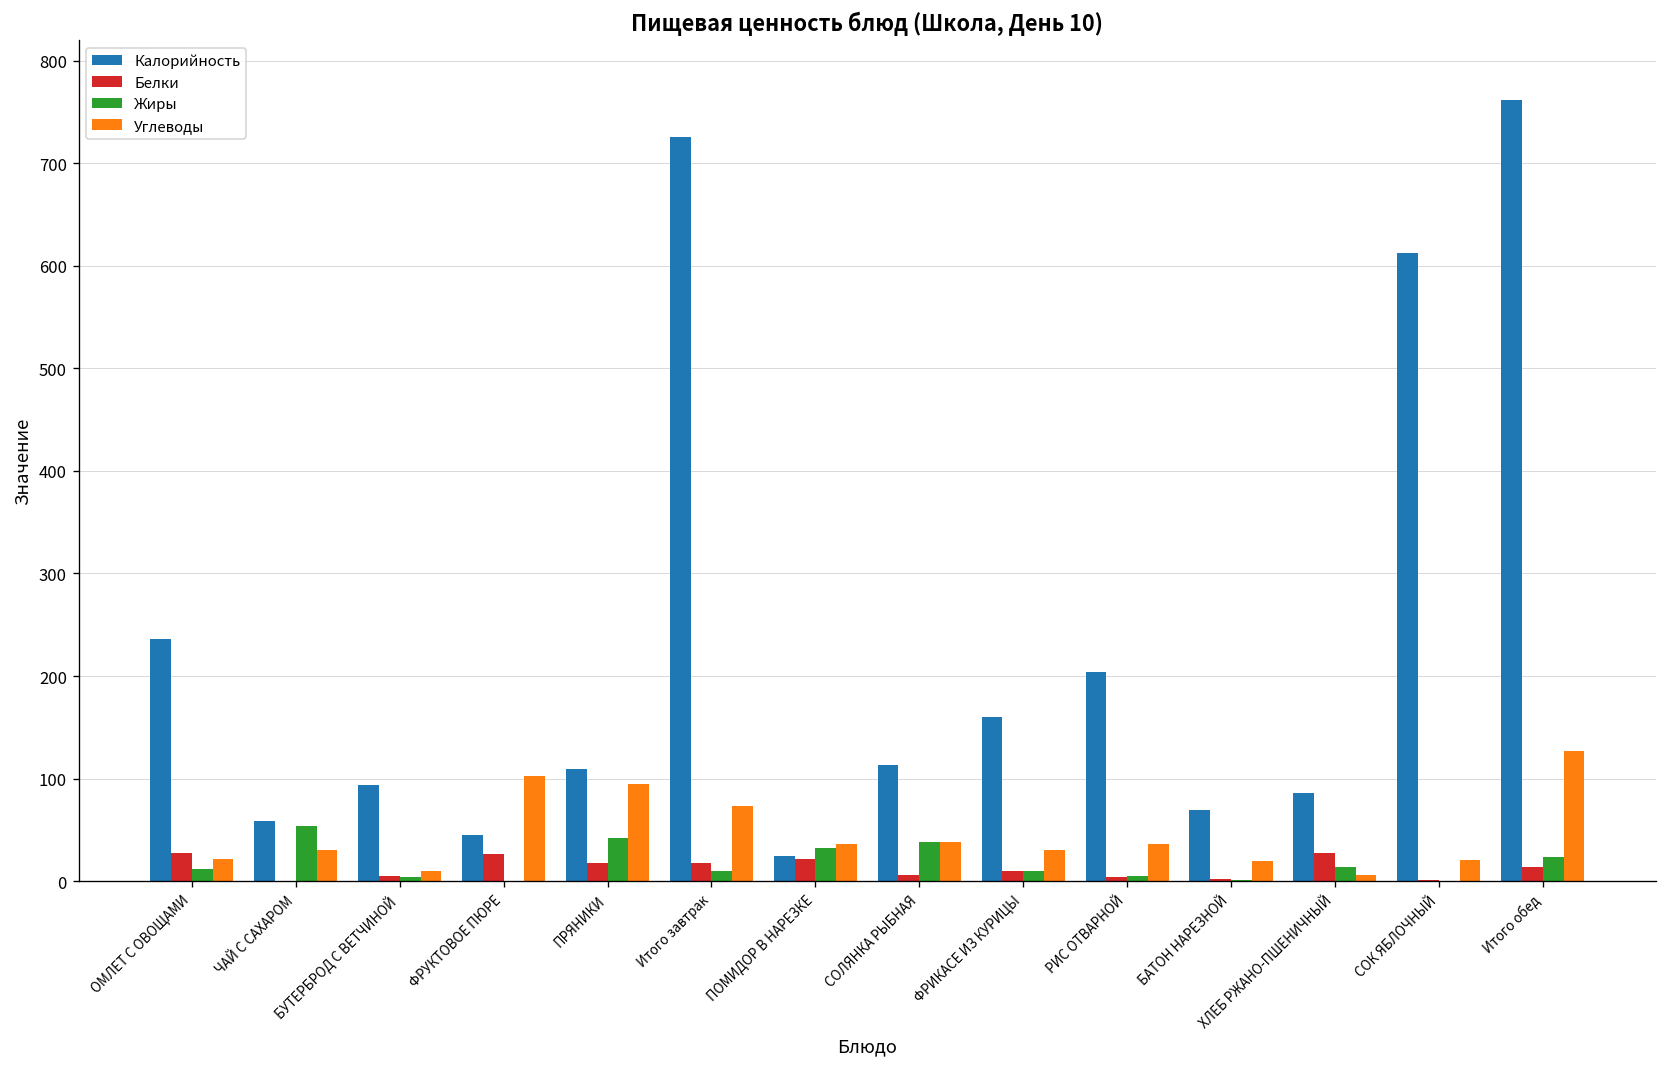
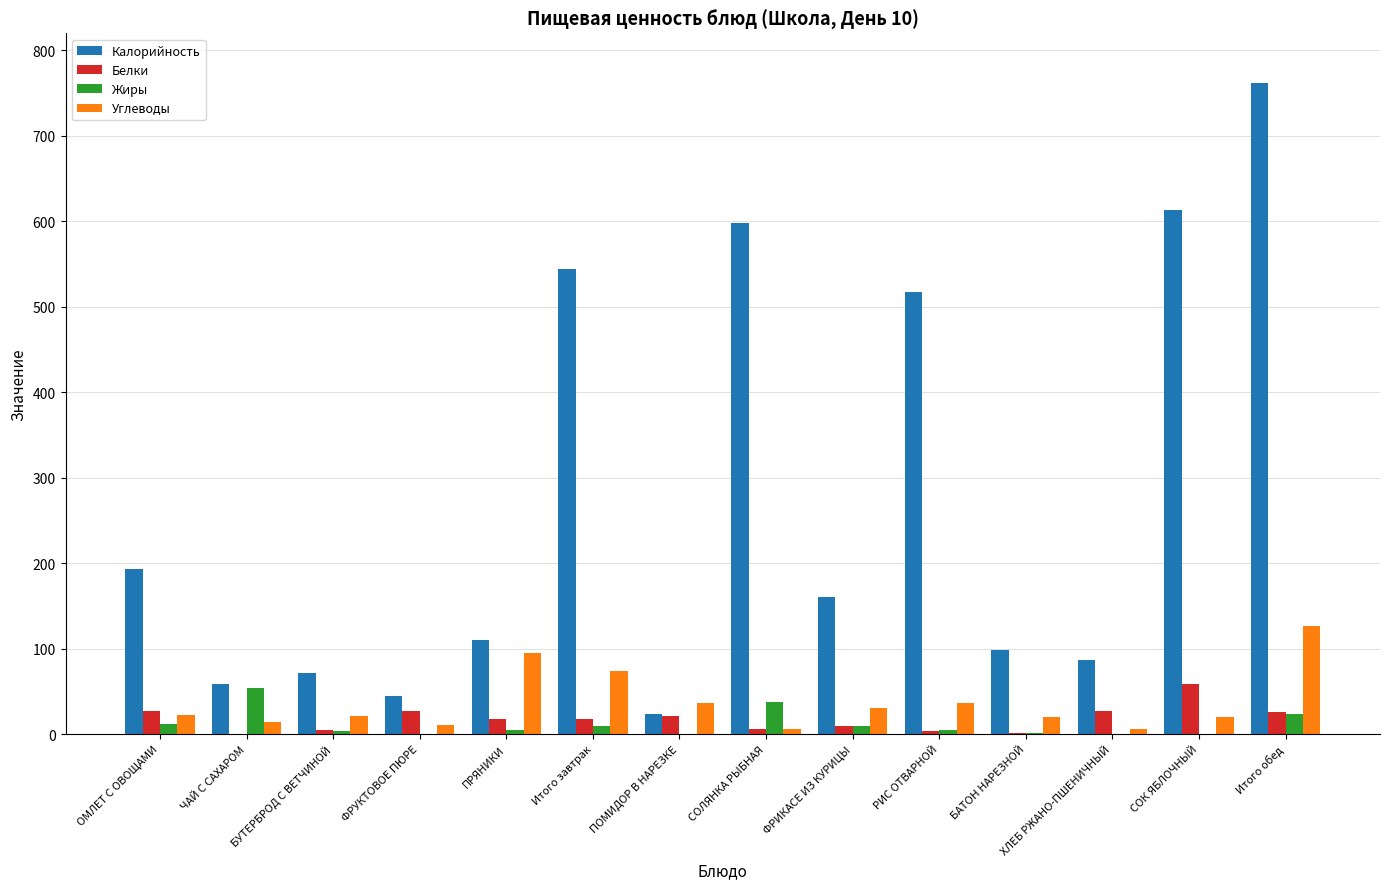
Калорийность, ОМЛЕТ С ОВОЩАМИ: 240 -> 190
Углеводы, ЧАЙ С САХАРОМ: 30 -> 10
Калорийность, БУТЕРБРОД С ВЕТЧИНОЙ: 90 -> 70
Углеводы, БУТЕРБРОД С ВЕТЧИНОЙ: 10 -> 20
Углеводы, ФРУКТОВОЕ ПЮРЕ: 100 -> 10
Жиры, ПРЯНИКИ: 40 -> 0
Калорийность, Итого завтрак: 730 -> 540
Жиры, ПОМИДОР В НАРЕЗКЕ: 30 -> 0
Калорийность, СОЛЯНКА РЫБНАЯ: 110 -> 600
Углеводы, СОЛЯНКА РЫБНАЯ: 40 -> 10
Калорийность, РИС ОТВАРНОЙ: 200 -> 520
Калорийность, БАТОН НАРЕЗНОЙ: 70 -> 100
Жиры, ХЛЕБ РЖАНО-ПШЕНИЧНЫЙ: 10 -> 0
Белки, СОК ЯБЛОЧНЫЙ: 0 -> 60
Белки, Итого обед: 10 -> 30
